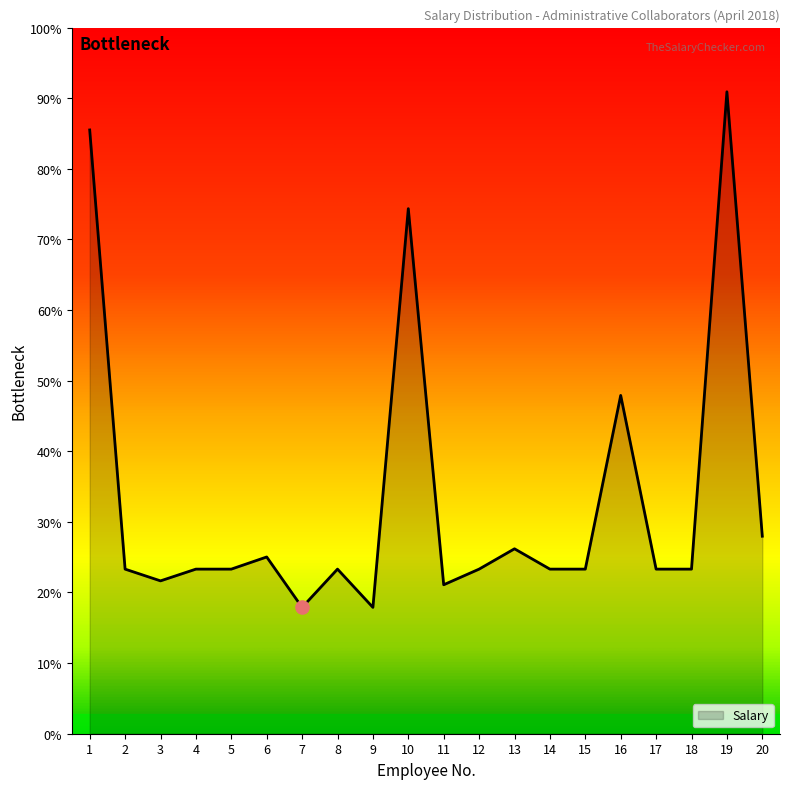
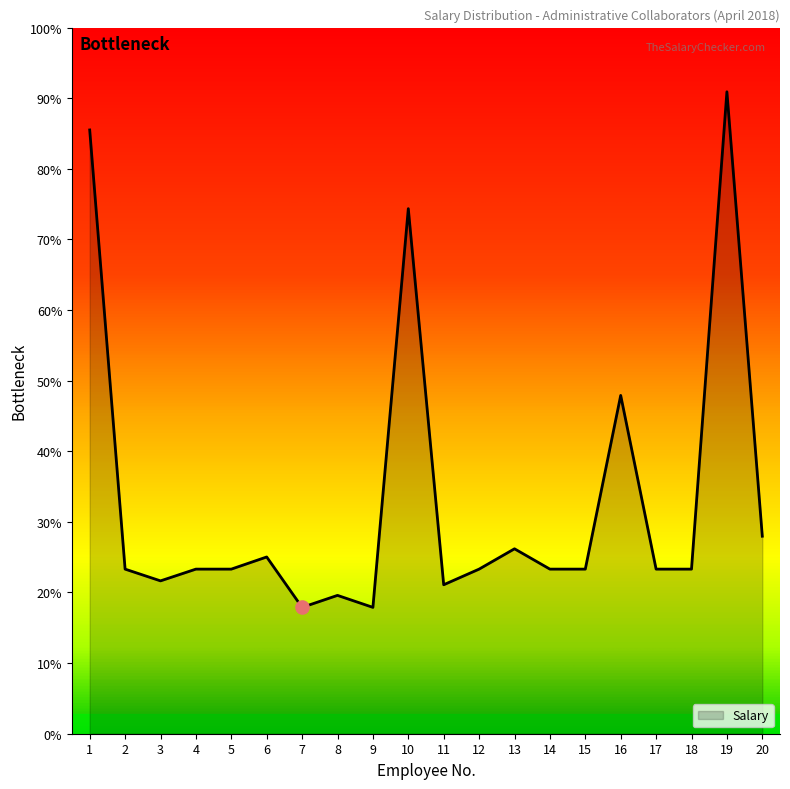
Salary, 8: 23% -> 20%
